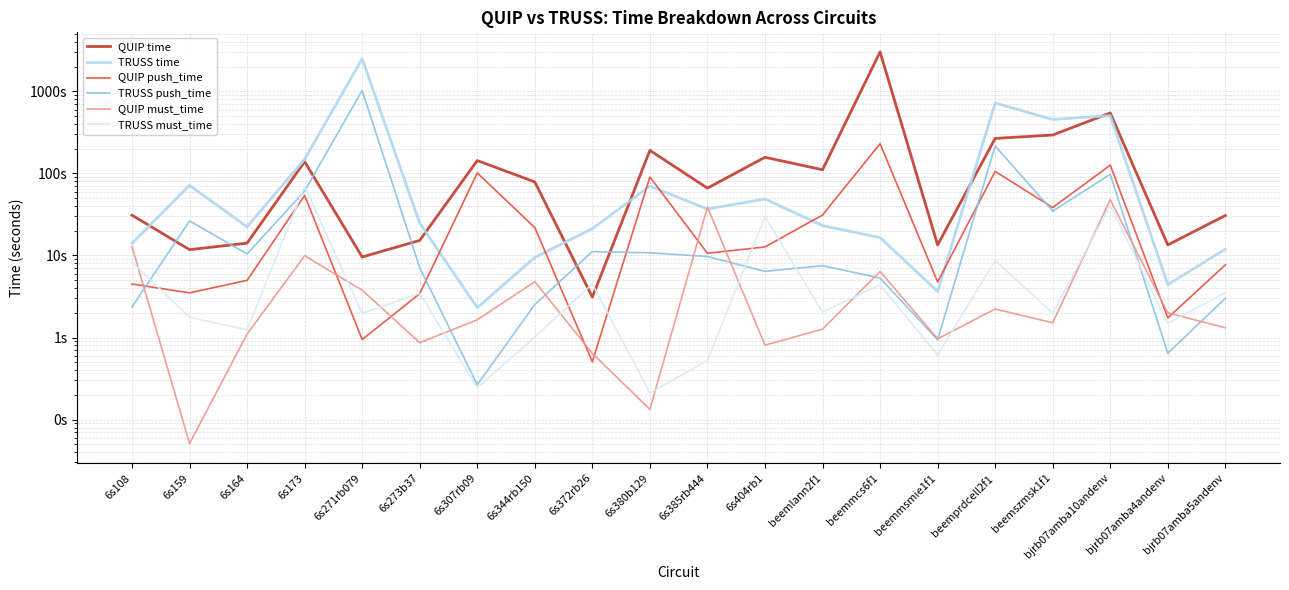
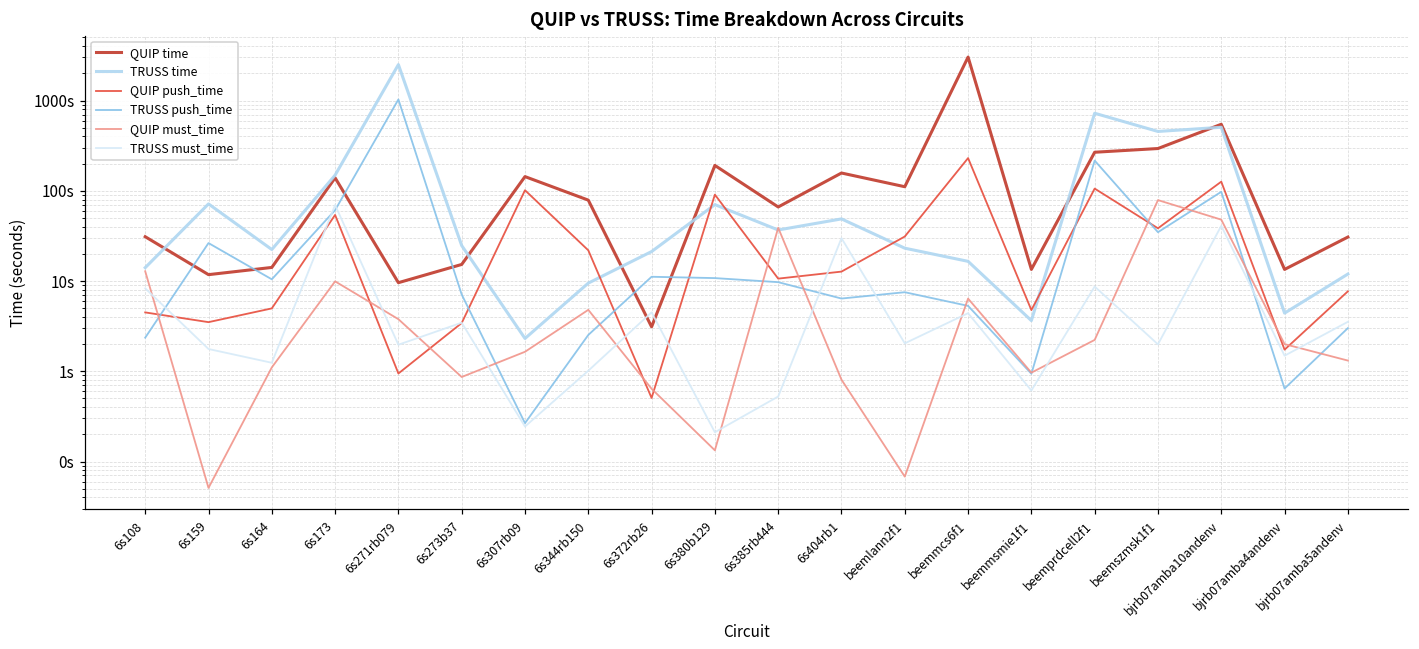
QUIP must_time, beemlann2f1: 1.3s -> 0.07s
QUIP must_time, beemszmsk1f1: 1.5s -> 80s
